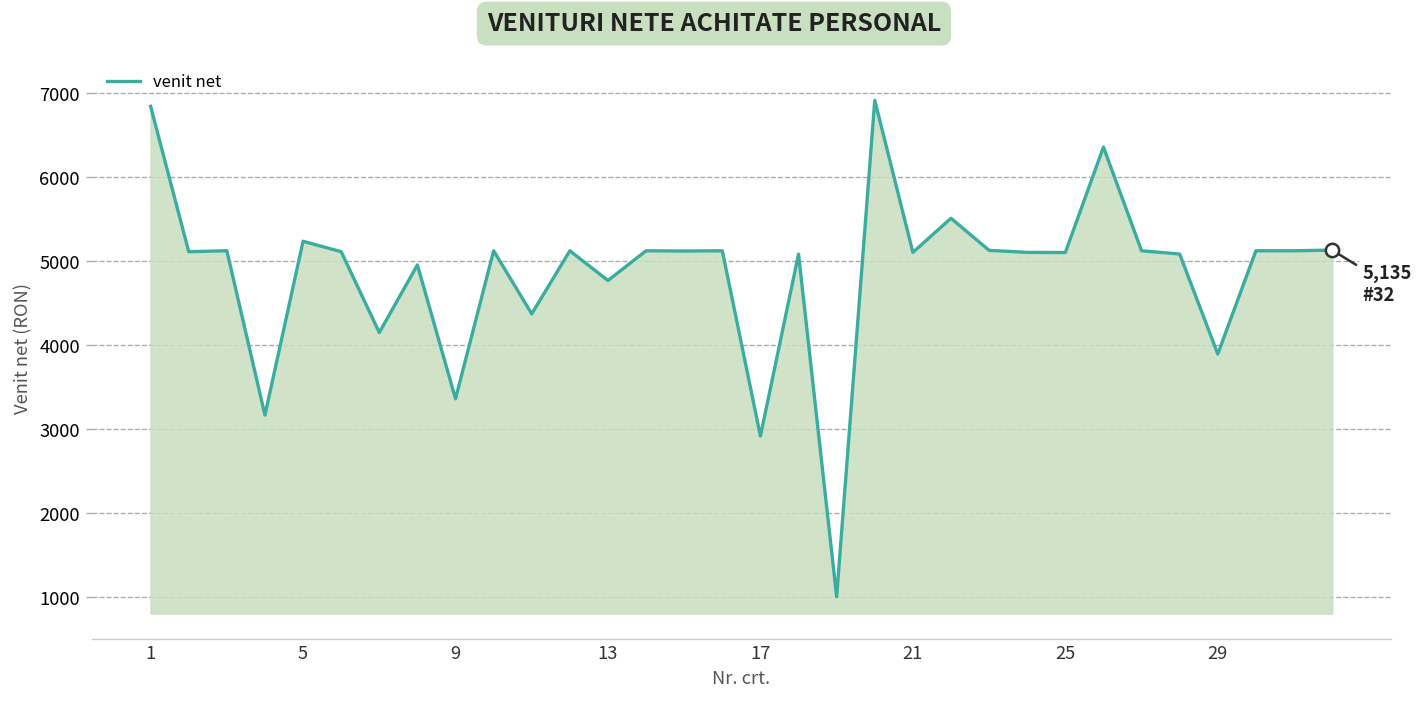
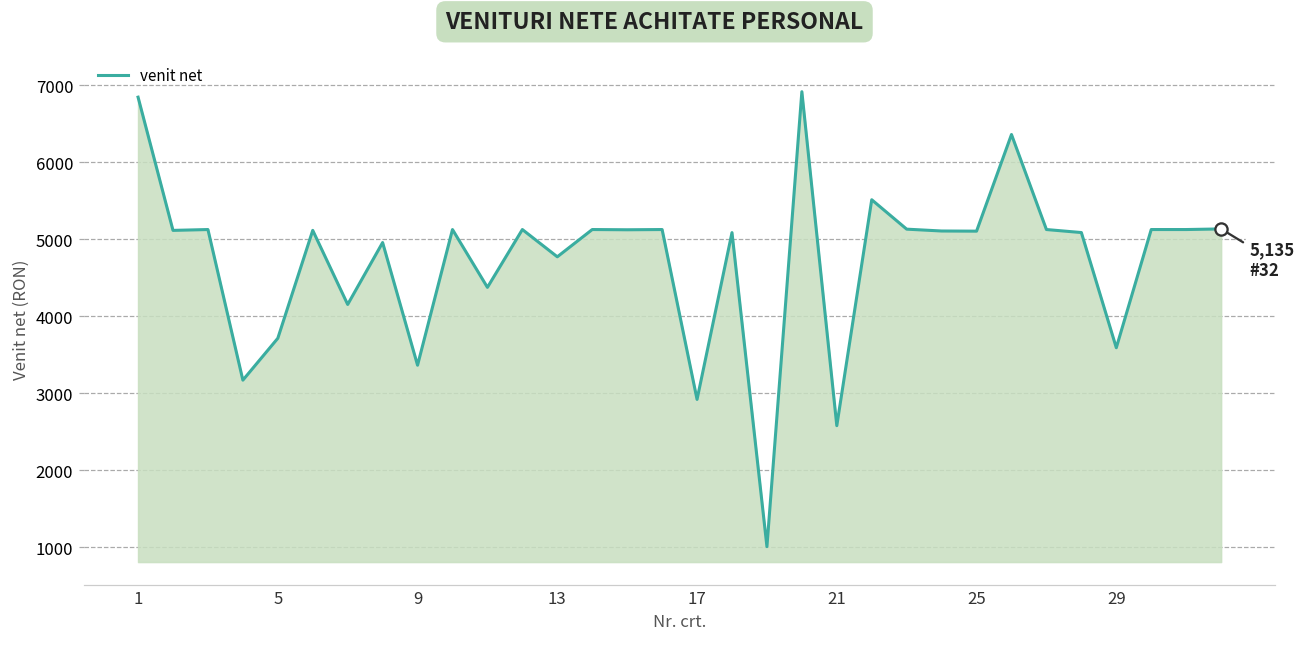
venit net, 5: 5200 -> 3700
venit net, 21: 5100 -> 2600
venit net, 29: 3900 -> 3600
